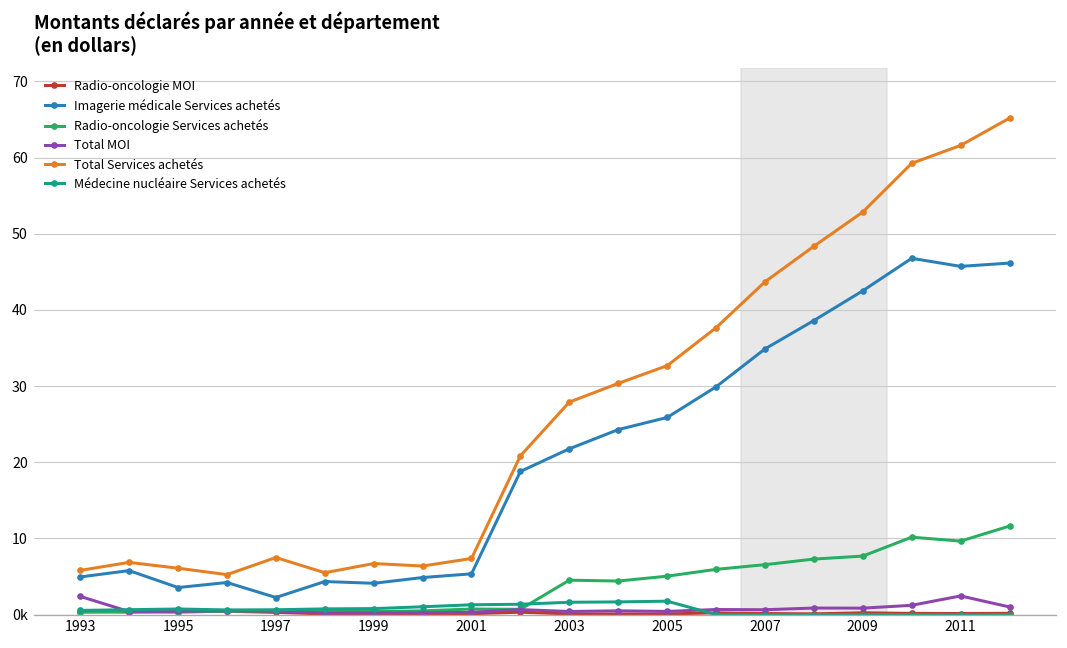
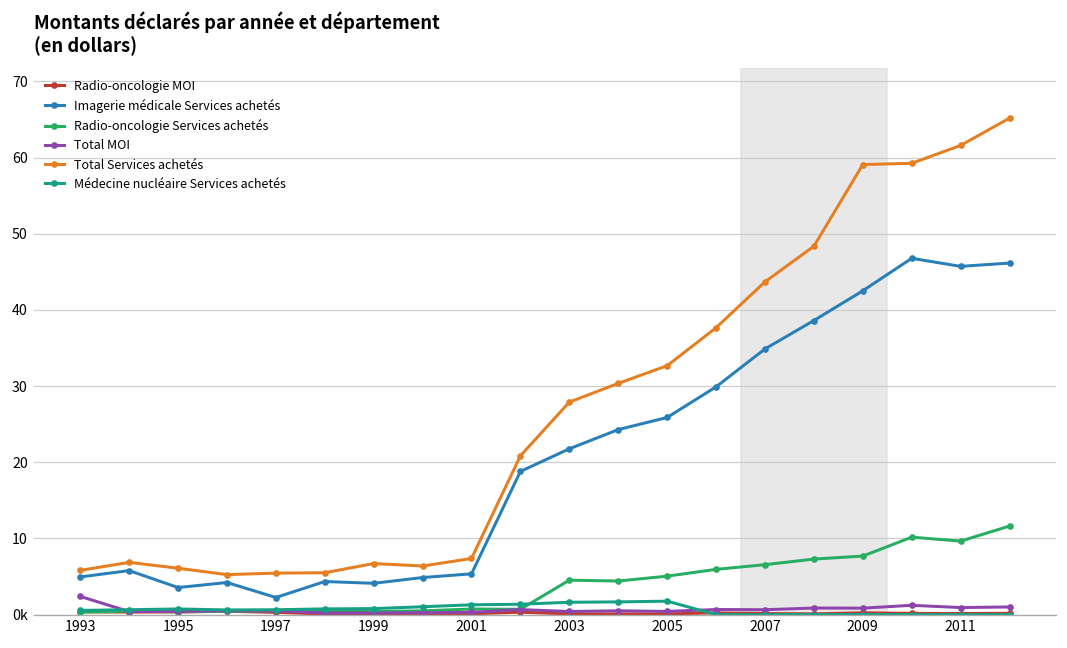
Total Services achetés, 1997: 7 -> 5
Total Services achetés, 2009: 53 -> 59
Total MOI, 2011: 2 -> 1
